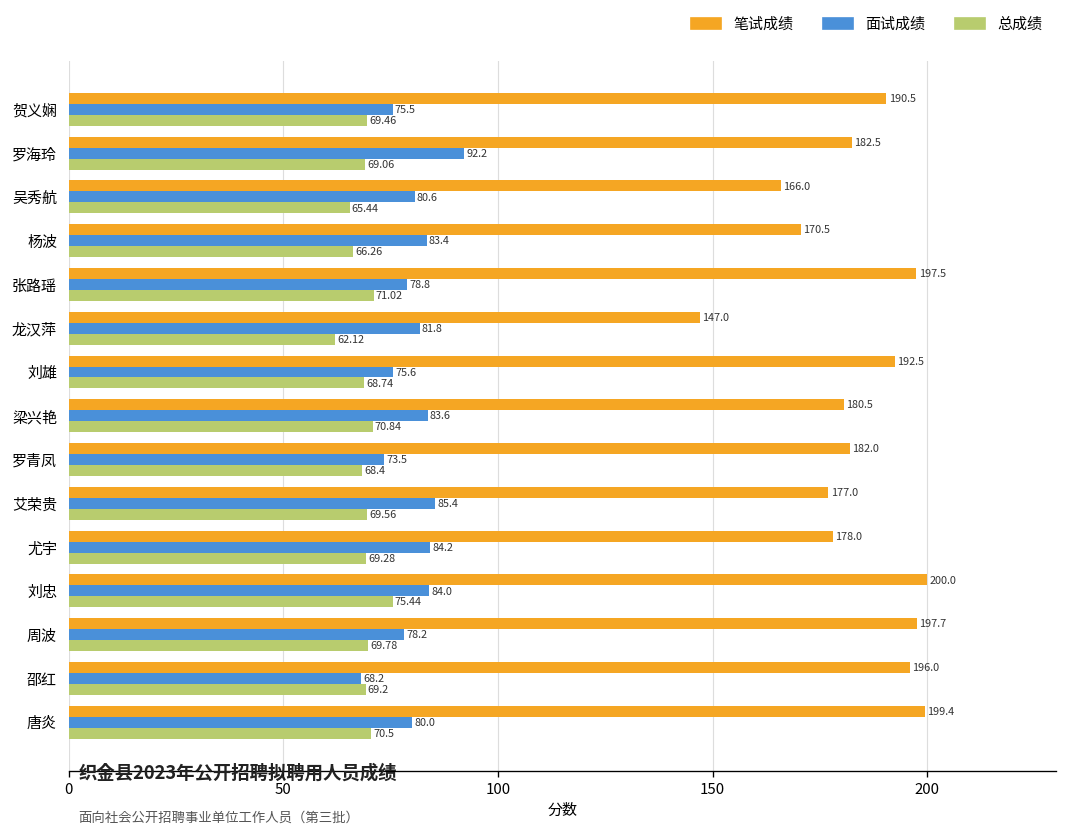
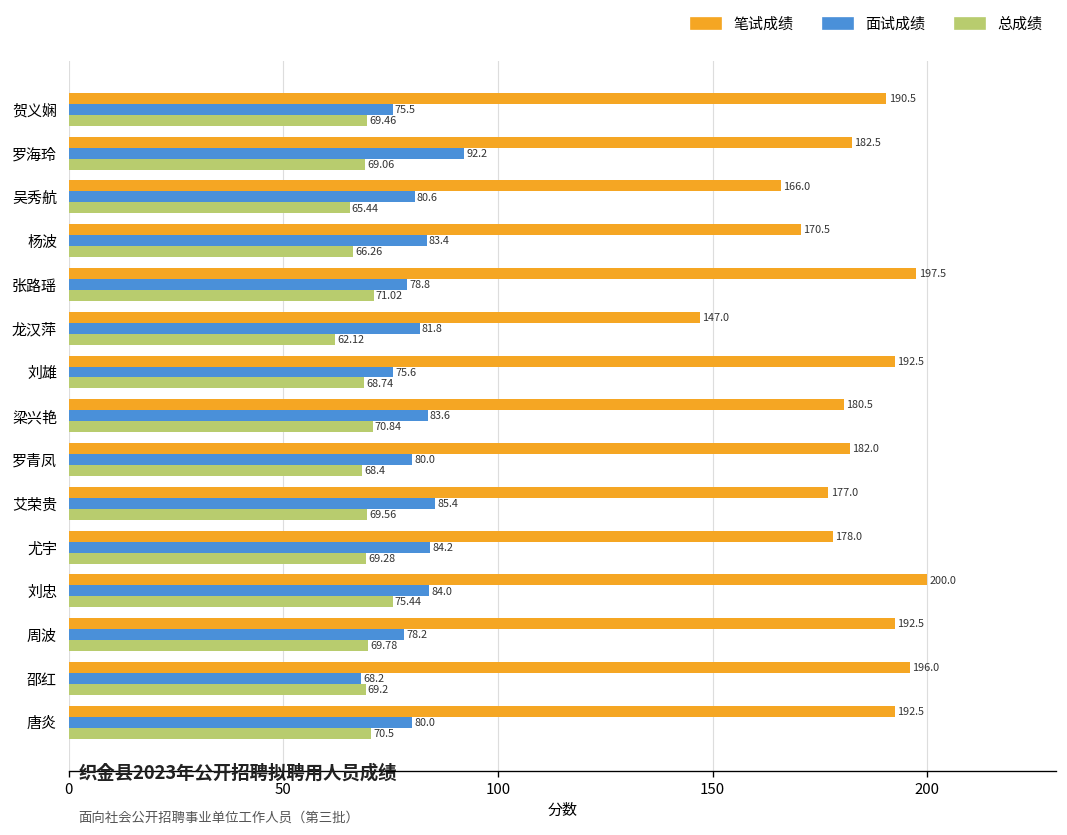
面试成绩, 罗青凤: 73.5 -> 80.0
笔试成绩, 周波: 197.7 -> 192.5
笔试成绩, 唐炎: 199.4 -> 192.5
